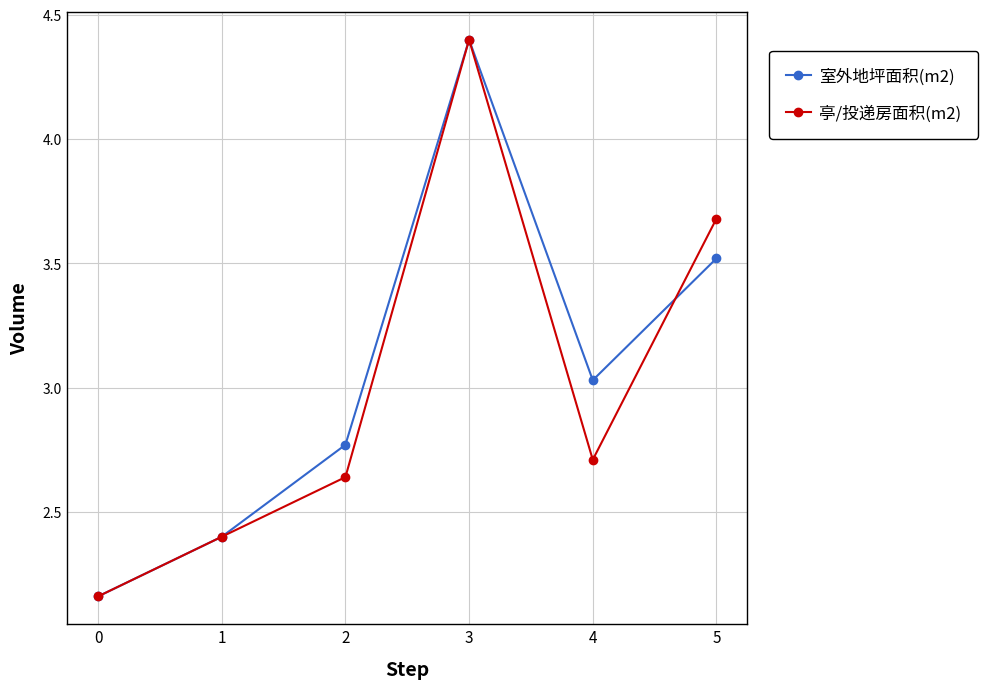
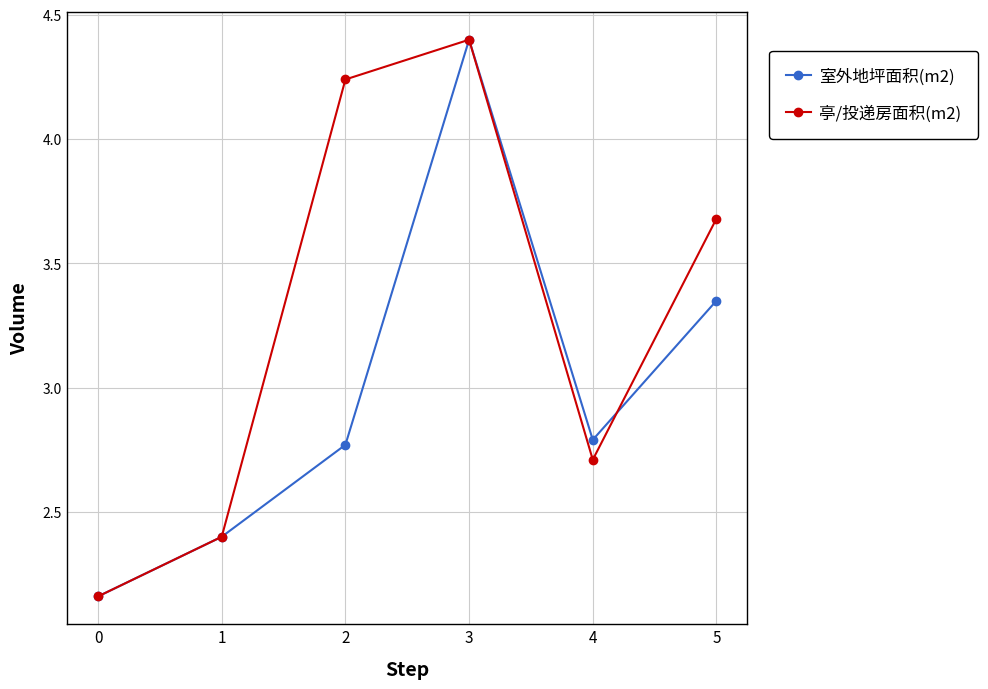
亭/投递房面积(m2), 2: 2.64 -> 4.24
室外地坪面积(m2), 4: 3.03 -> 2.79
室外地坪面积(m2), 5: 3.52 -> 3.35
